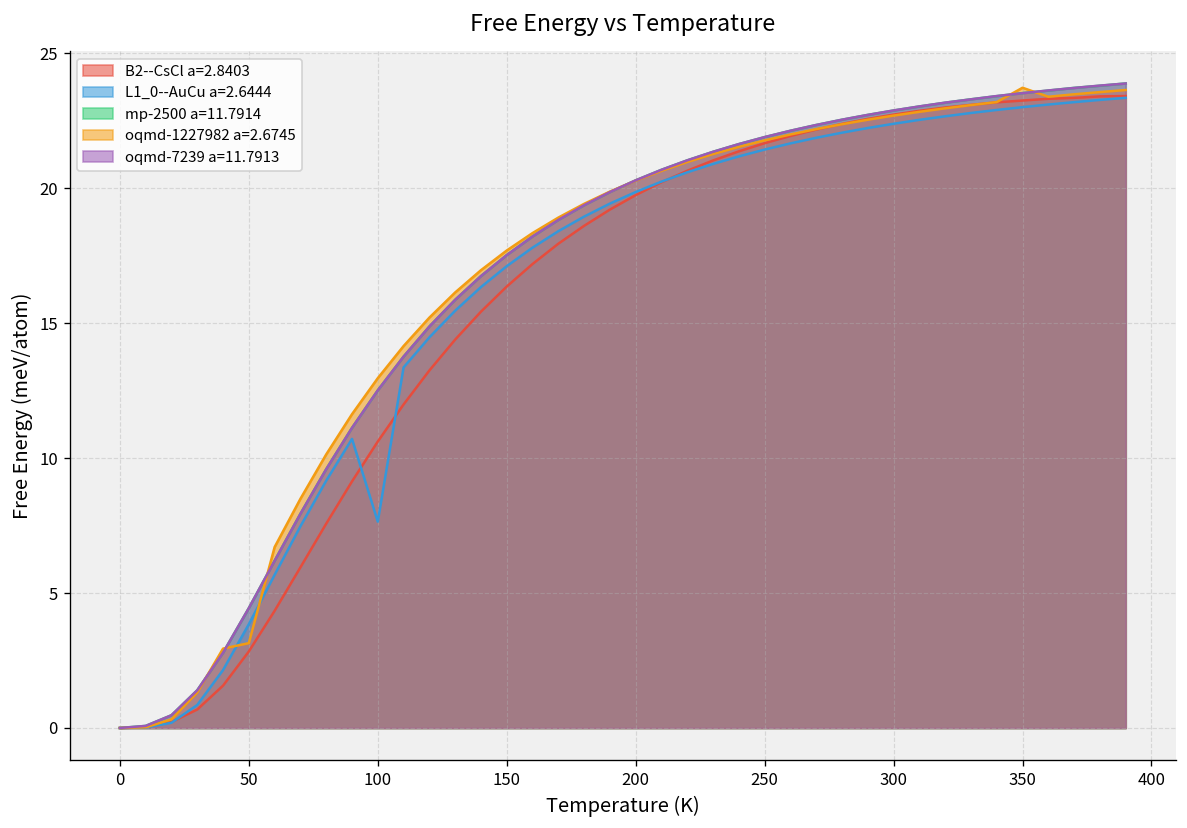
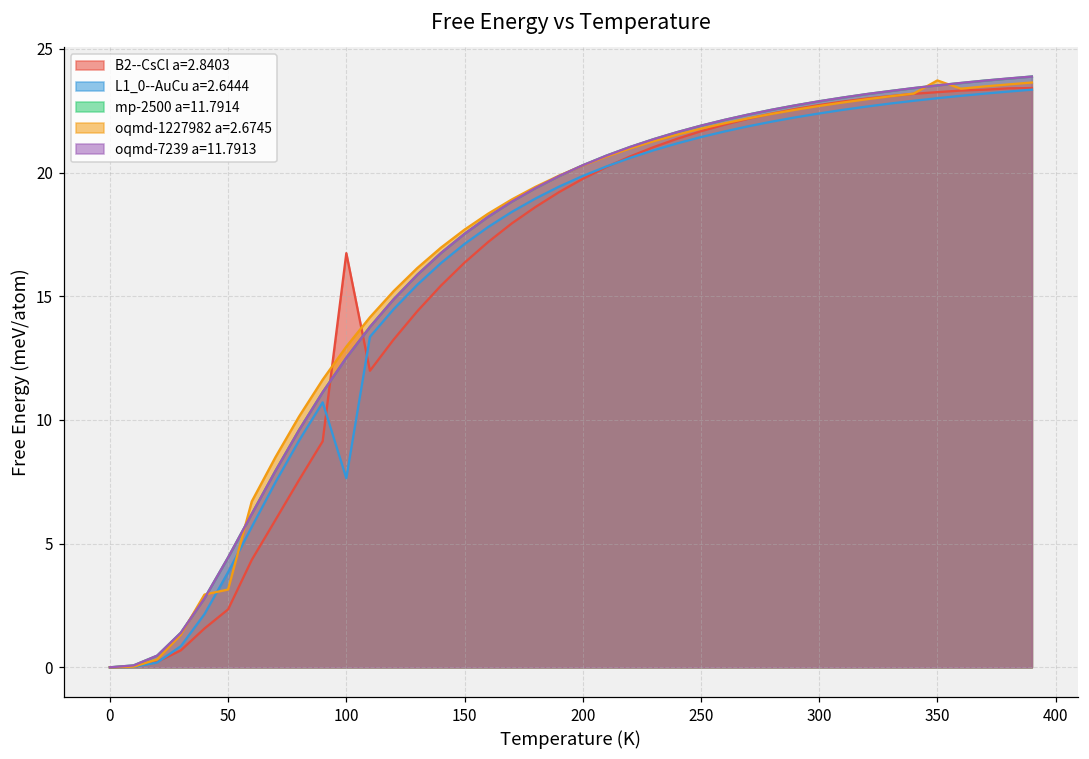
B2--CsCl a=2.8403, 50: 2.8 -> 2.3
B2--CsCl a=2.8403, 100: 10.6 -> 16.7
